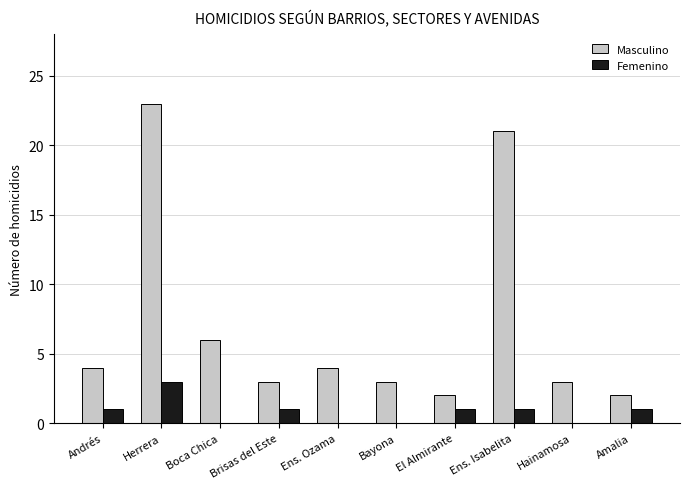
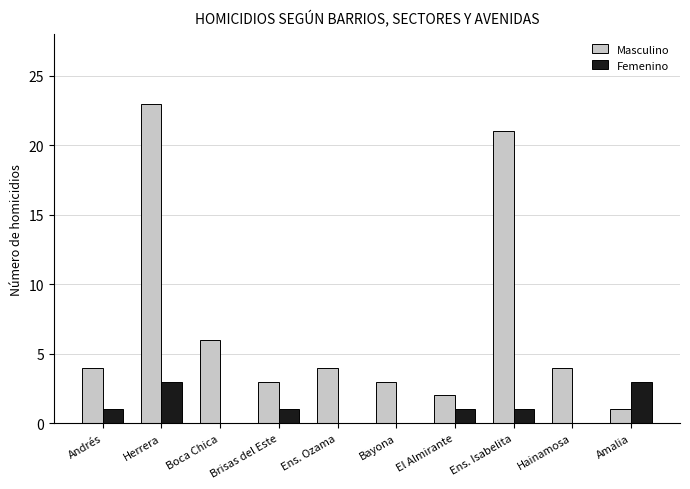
Masculino, Hainamosa: 3 -> 4
Masculino, Amalia: 2 -> 1
Femenino, Amalia: 1 -> 3
